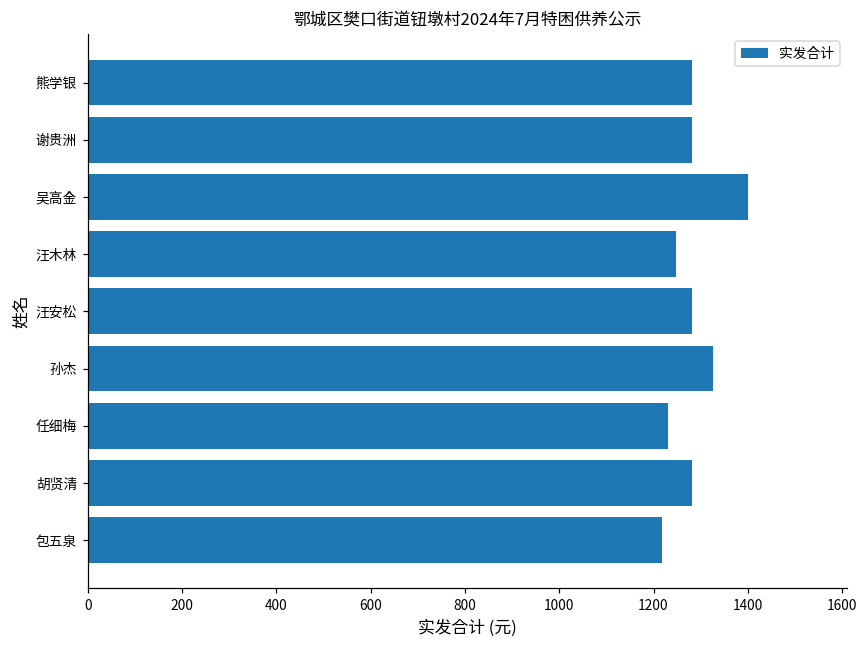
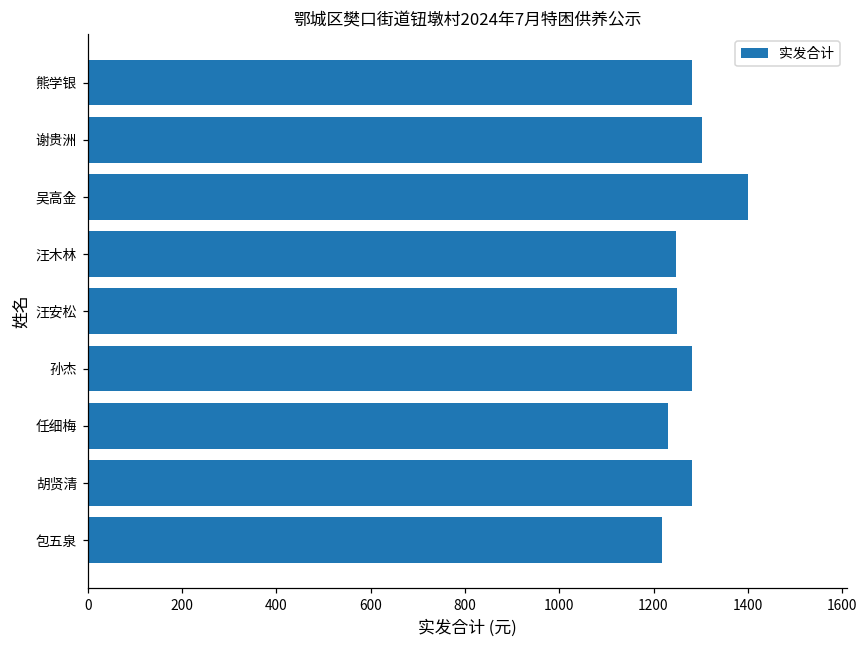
谢贵洲: 1280 -> 1300
汪安松: 1280 -> 1250
孙杰: 1330 -> 1280
